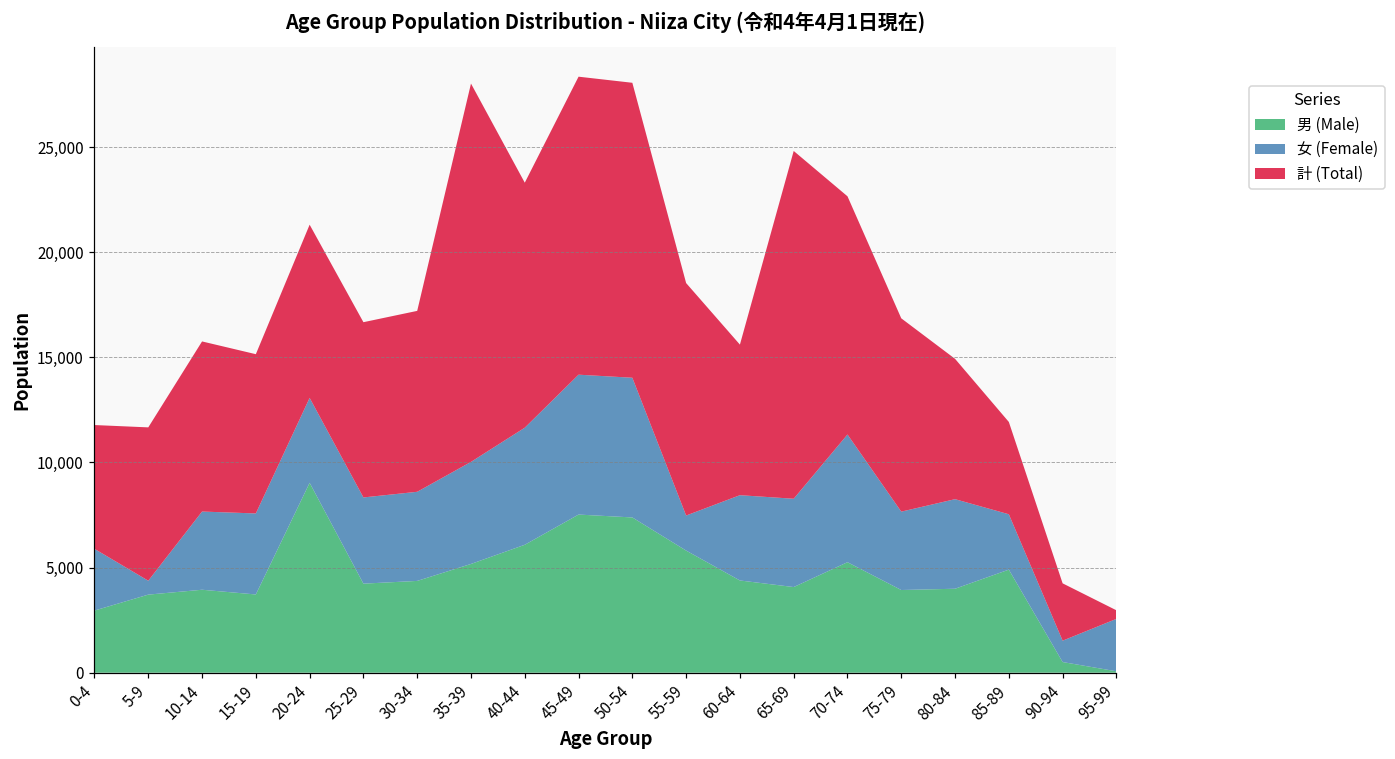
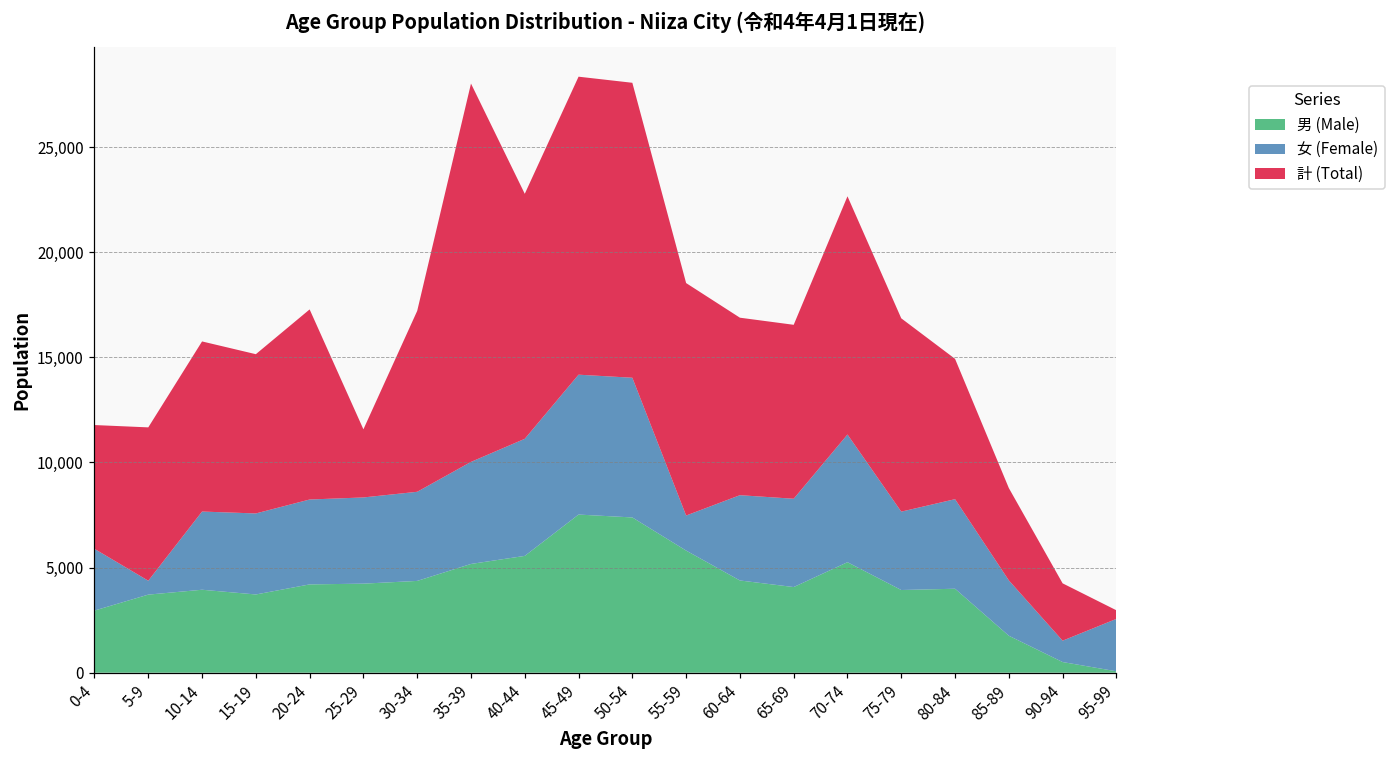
男 (Male), 20-24: 9,000 -> 4,200
計 (Total), 20-24: 8,200 -> 9,000
計 (Total), 25-29: 8,300 -> 3,200
男 (Male), 40-44: 6,100 -> 5,600
計 (Total), 60-64: 7,200 -> 8,400
計 (Total), 65-69: 16,500 -> 8,300
男 (Male), 85-89: 4,900 -> 1,800
